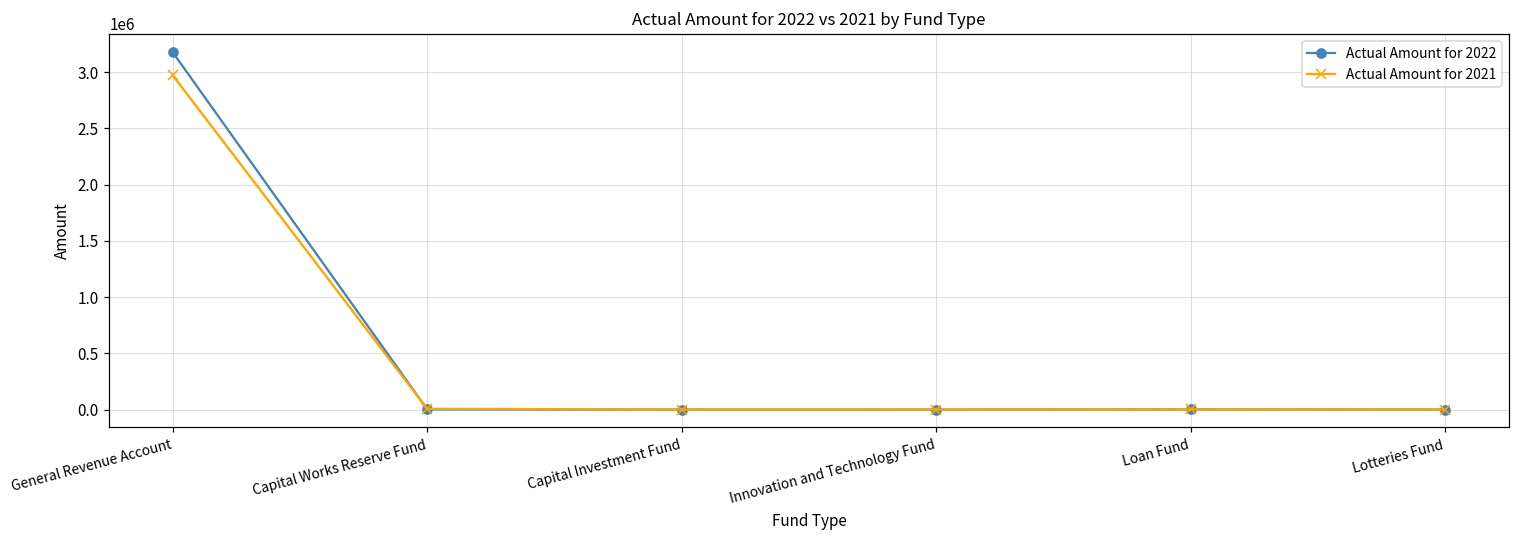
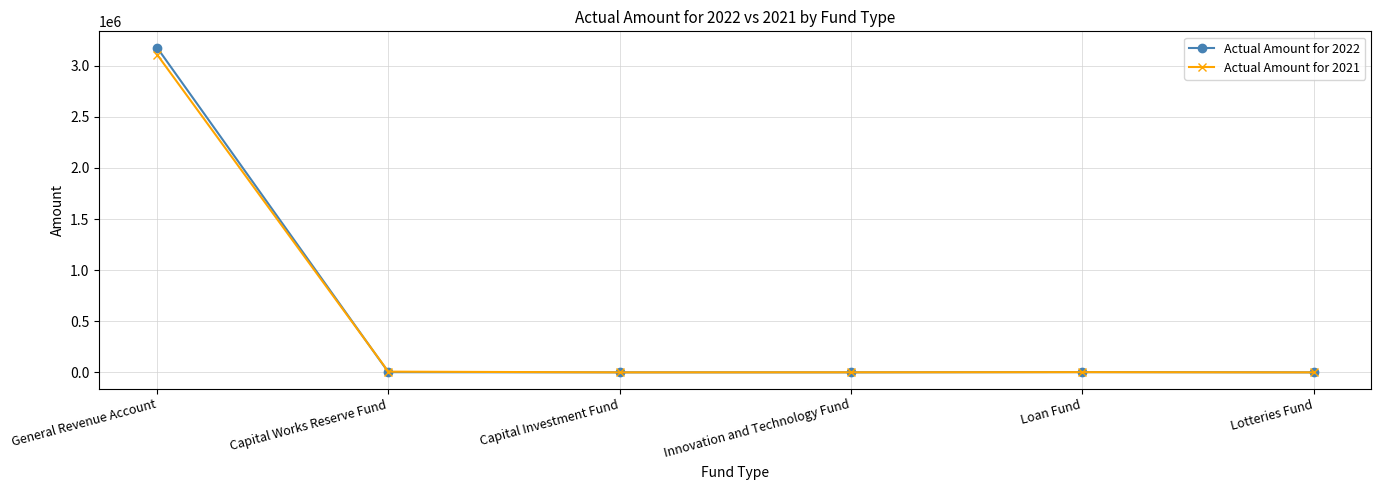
Actual Amount for 2021, General Revenue Account: 2970000 -> 3110000
